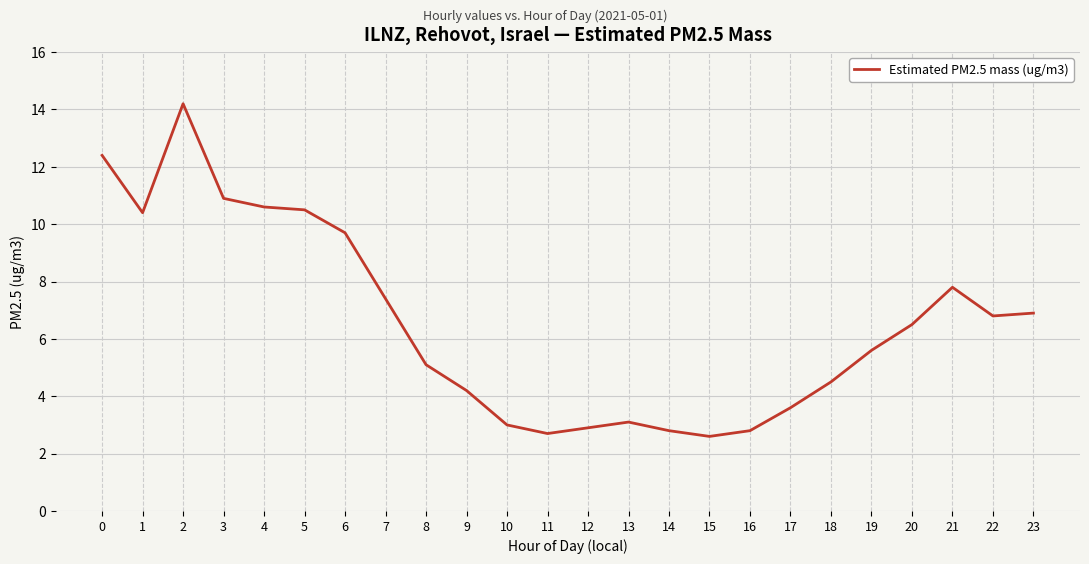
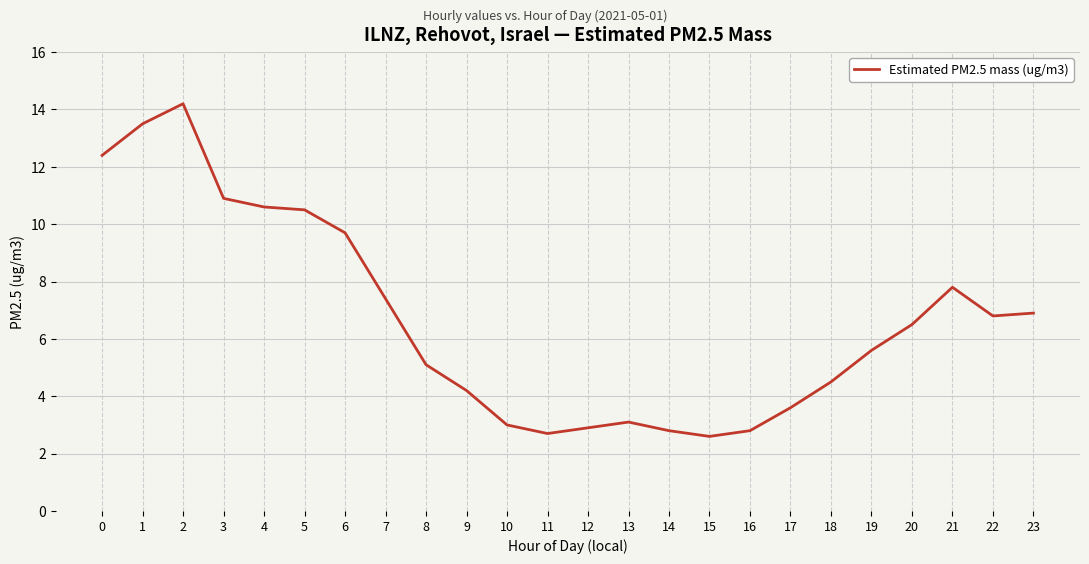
1: 10.4 -> 13.5
